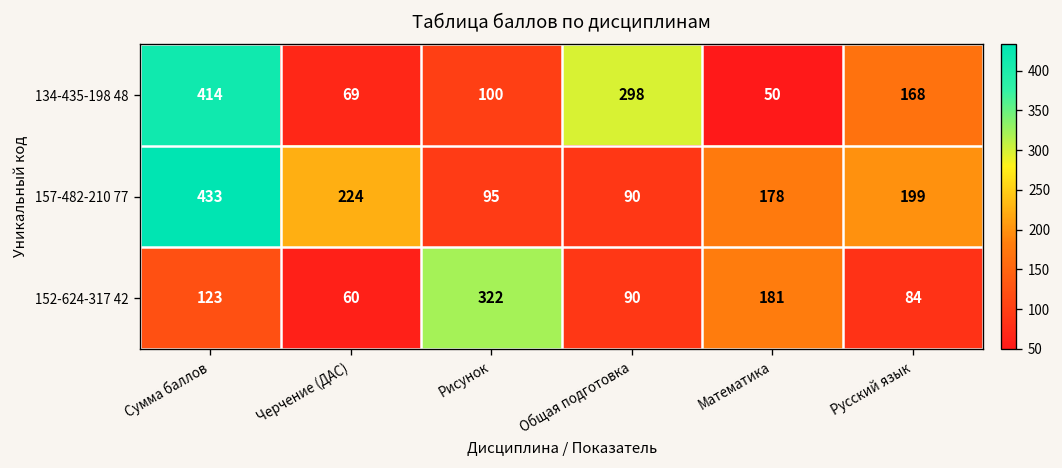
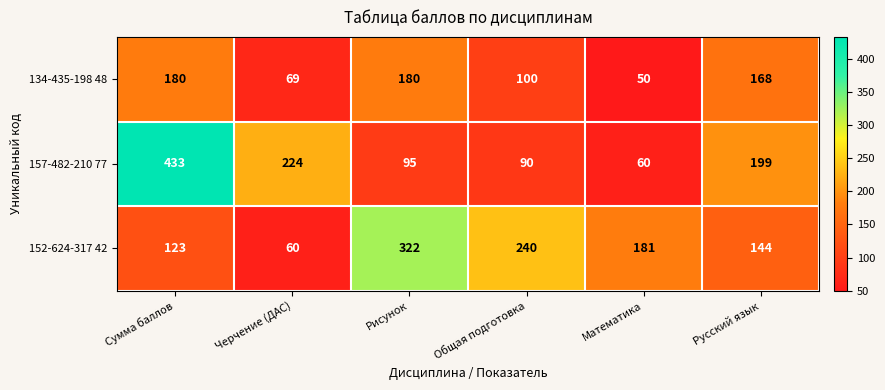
134-435-198 48, Сумма баллов: 414 -> 180
134-435-198 48, Рисунок: 100 -> 180
134-435-198 48, Общая подготовка: 298 -> 100
157-482-210 77, Математика: 178 -> 60
152-624-317 42, Общая подготовка: 90 -> 240
152-624-317 42, Русский язык: 84 -> 144
